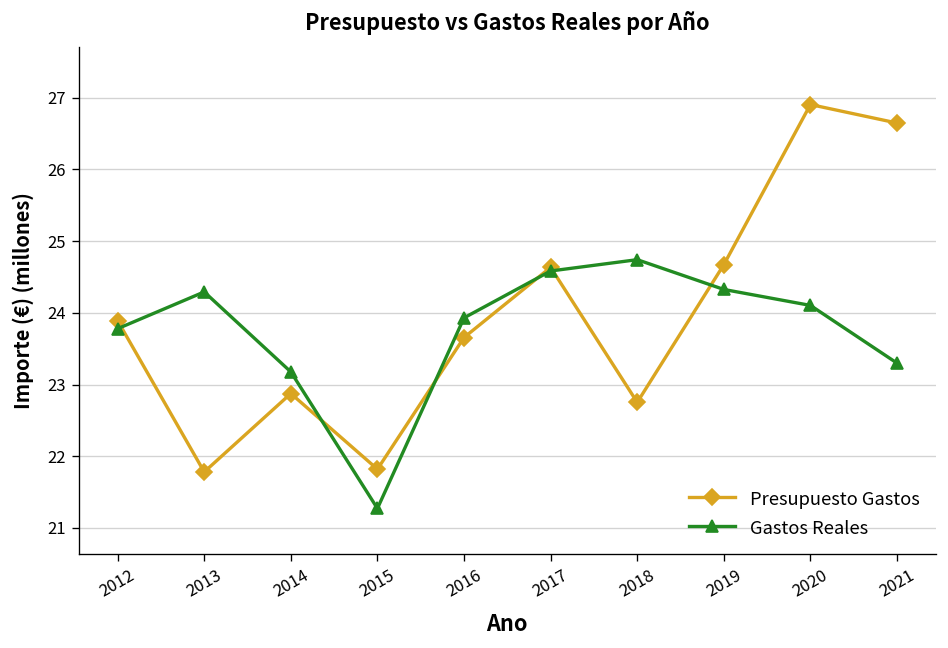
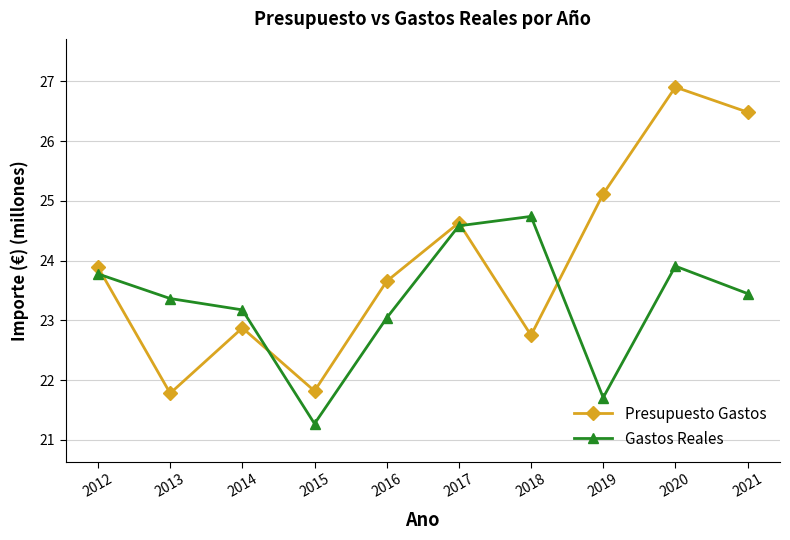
Gastos Reales, 2013: 24.3 -> 23.4
Gastos Reales, 2016: 23.9 -> 23.0
Presupuesto Gastos, 2019: 24.7 -> 25.1
Gastos Reales, 2019: 24.3 -> 21.7
Gastos Reales, 2020: 24.1 -> 23.9
Presupuesto Gastos, 2021: 26.6 -> 26.5
Gastos Reales, 2021: 23.3 -> 23.5
